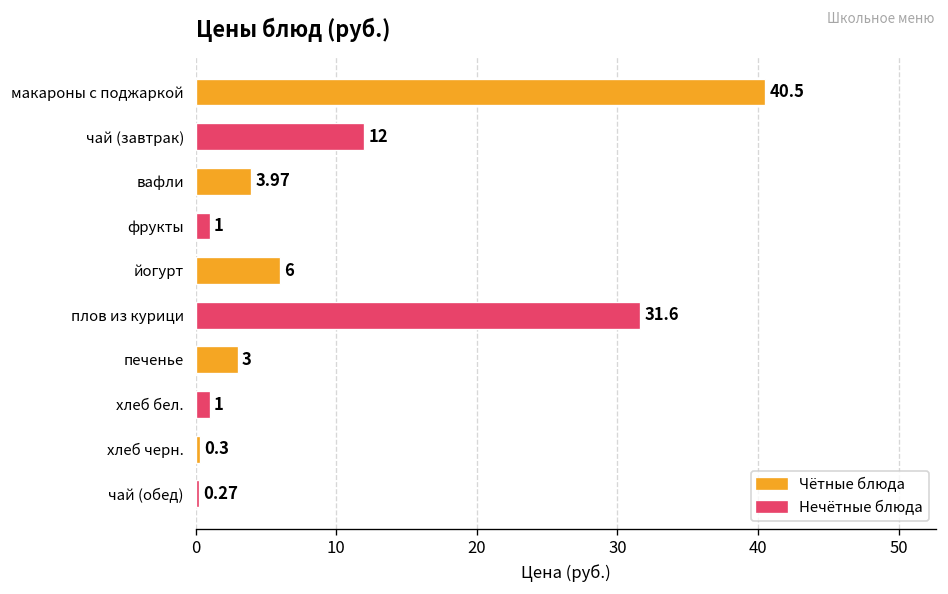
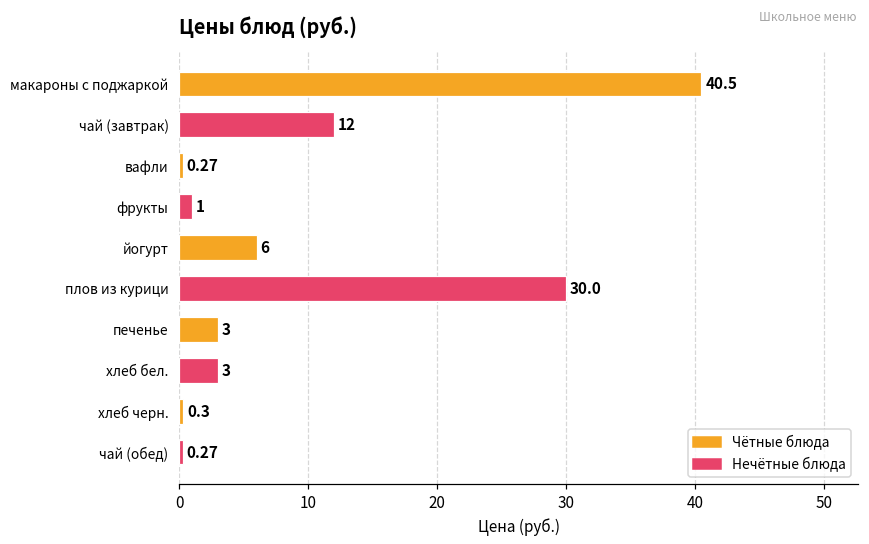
вафли: 3.97 -> 0.27
плов из курици: 31.6 -> 30.0
хлеб бел.: 1 -> 3
